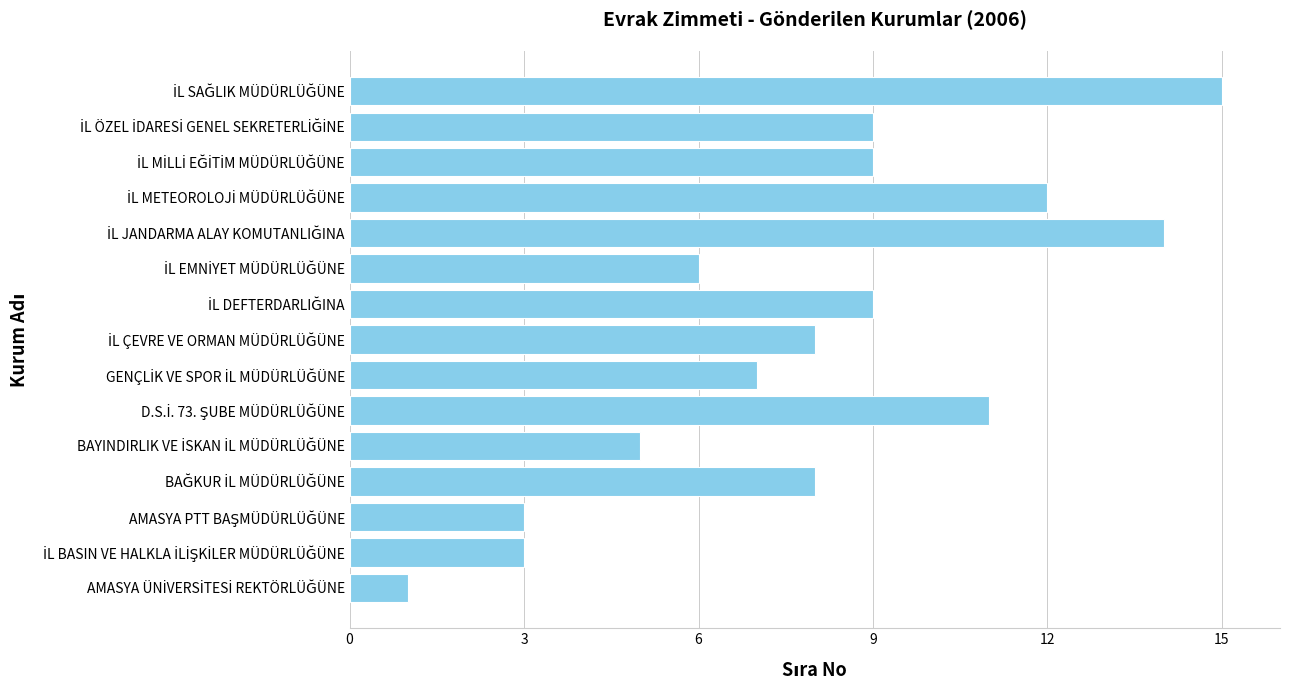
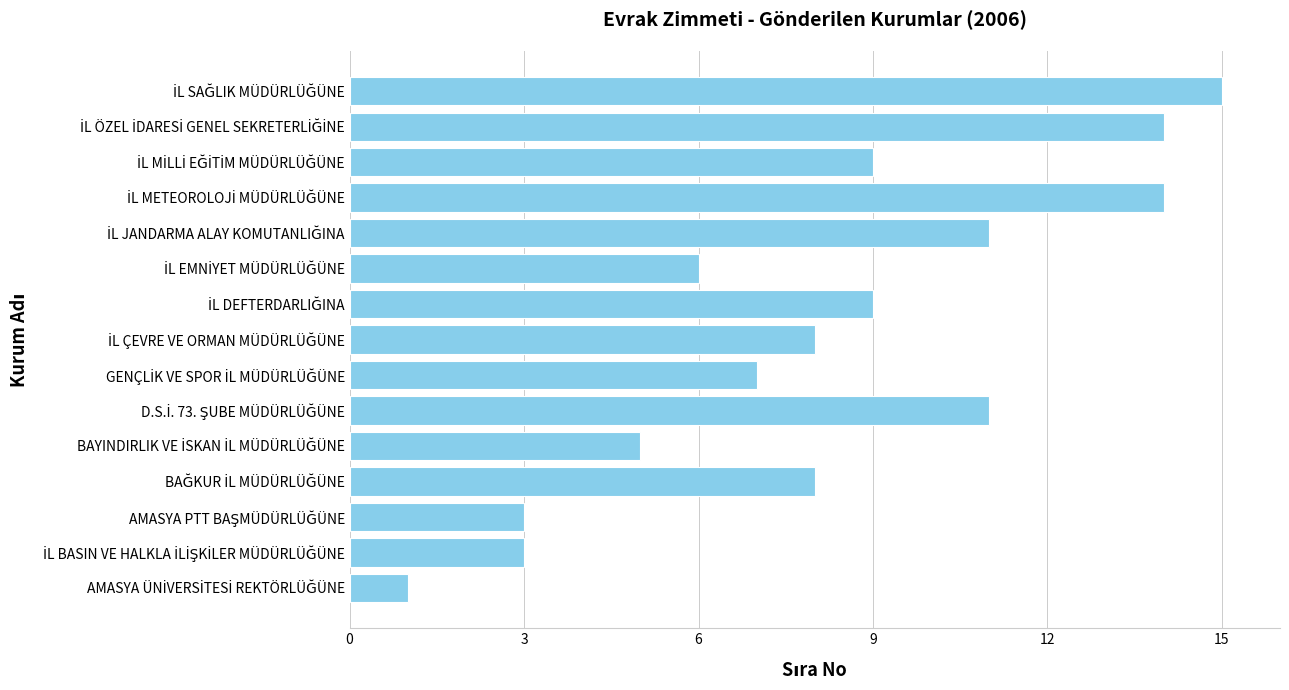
İL ÖZEL İDARESİ GENEL SEKRETERLİĞİNE: 9 -> 14
İL METEOROLOJİ MÜDÜRLÜĞÜNE: 12 -> 14
İL JANDARMA ALAY KOMUTANLIĞINA: 14 -> 11
